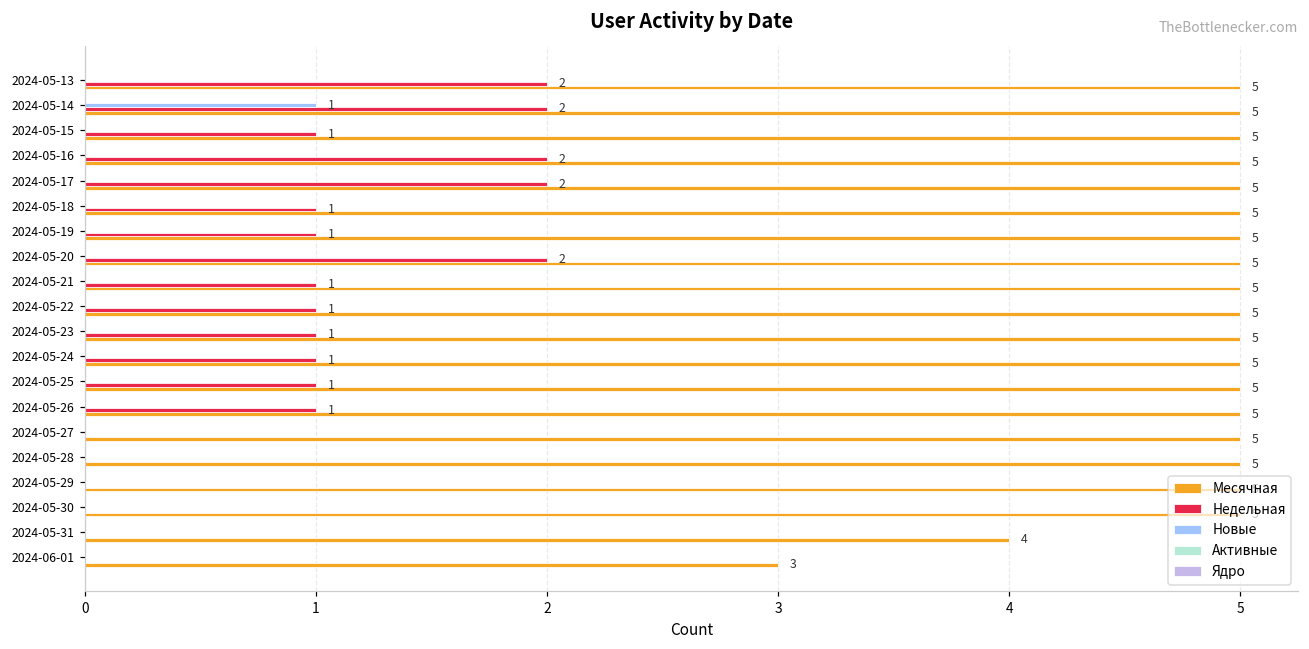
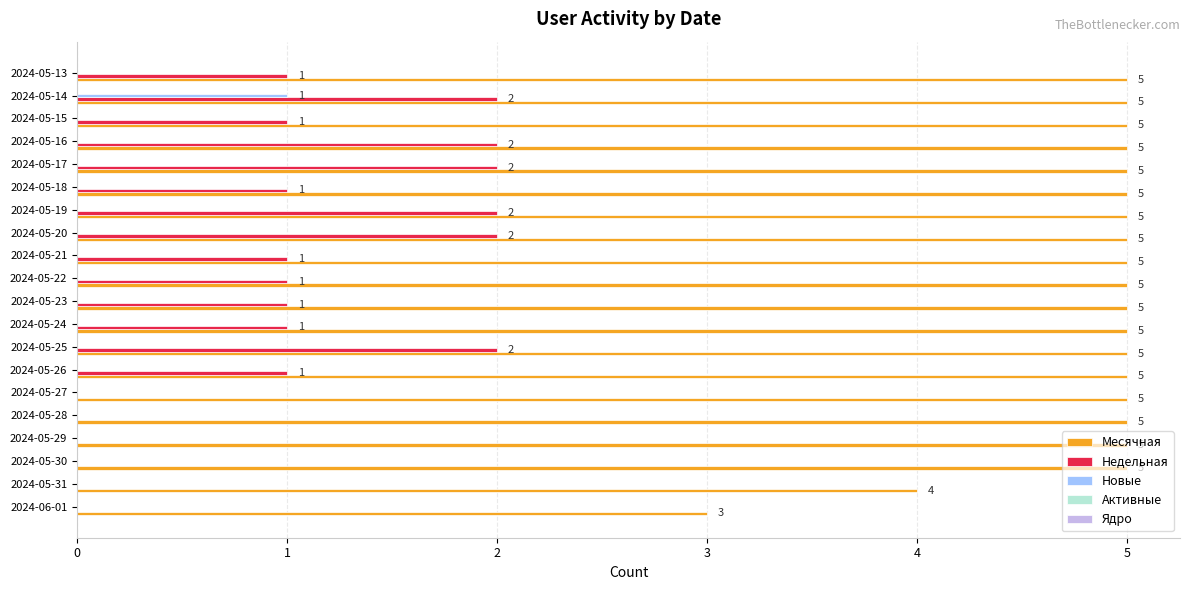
Недельная, 2024-05-13: 2 -> 1
Недельная, 2024-05-19: 1 -> 2
Недельная, 2024-05-25: 1 -> 2
